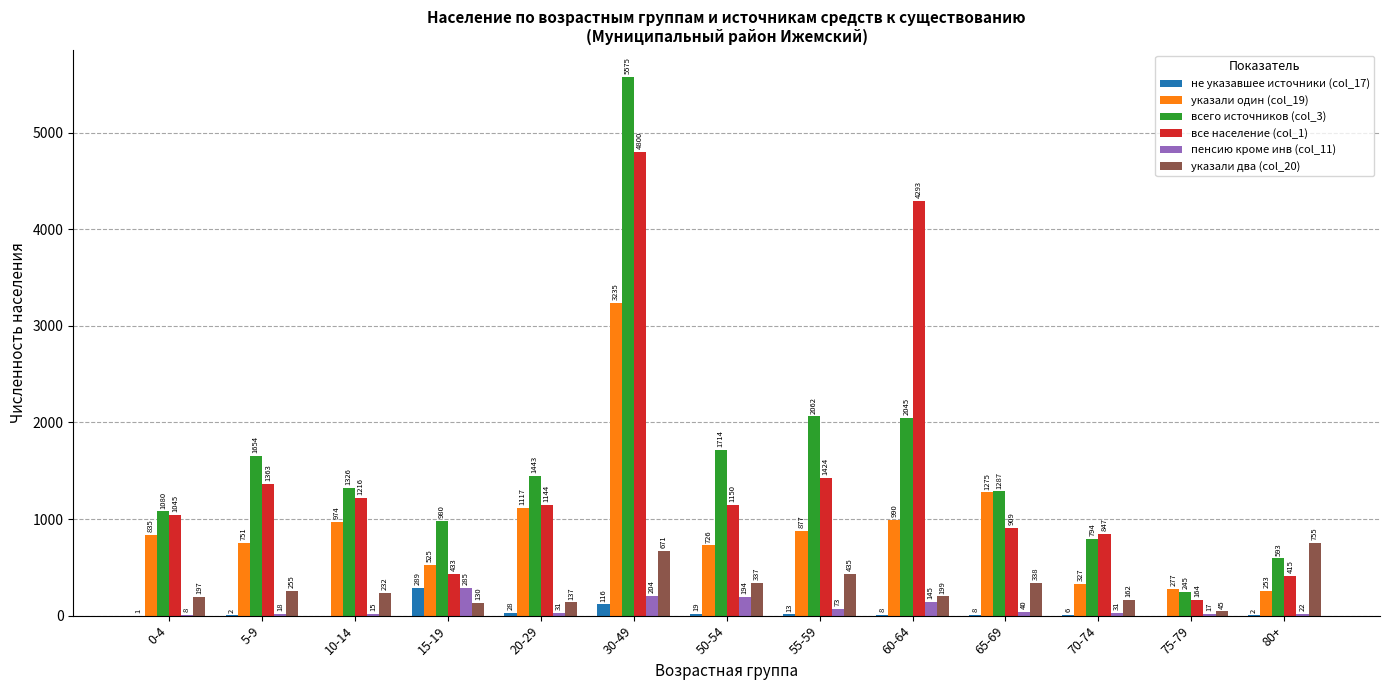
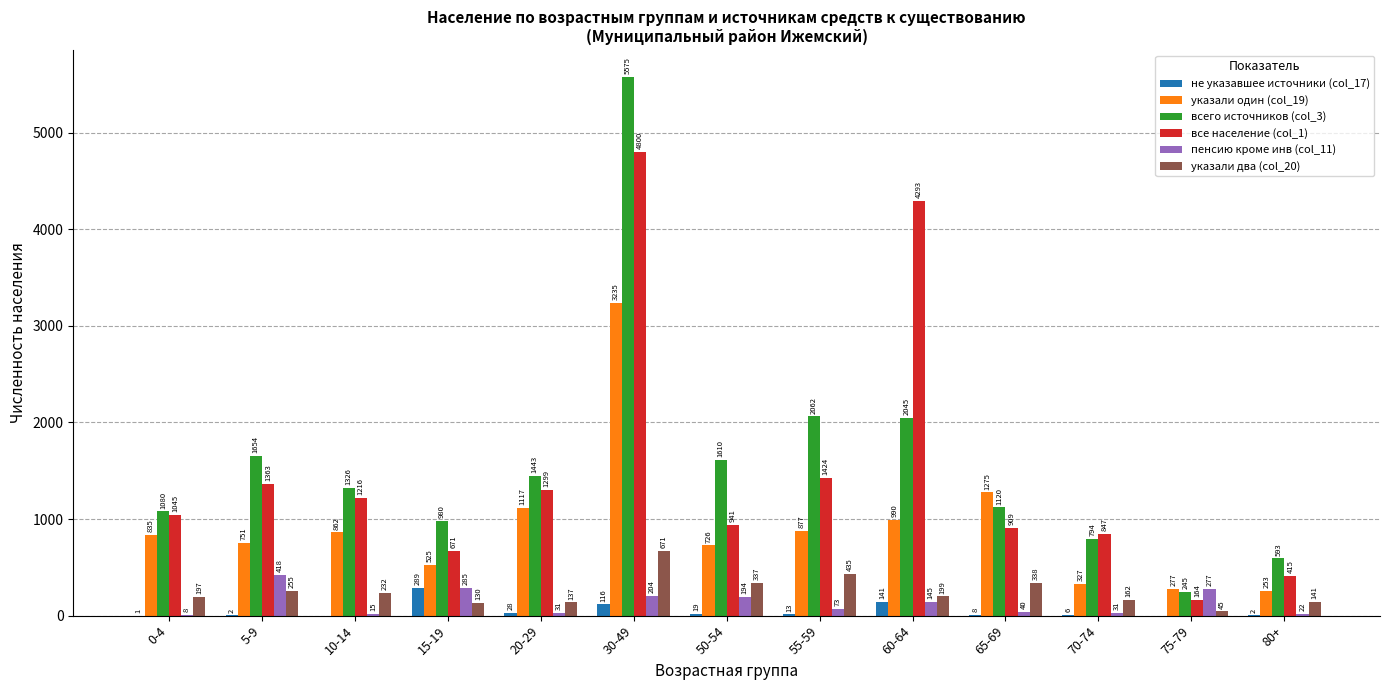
пенсию кроме инв (col_11), 5-9: 18 -> 418
указали один (col_19), 10-14: 974 -> 862
все население (col_1), 15-19: 433 -> 671
все население (col_1), 20-29: 1144 -> 1299
всего источников (col_3), 50-54: 1714 -> 1610
все население (col_1), 50-54: 1150 -> 941
не указавшее источники (col_17), 60-64: 8 -> 141
всего источников (col_3), 65-69: 1287 -> 1120
пенсию кроме инв (col_11), 75-79: 17 -> 277
указали два (col_20), 80+: 755 -> 141
